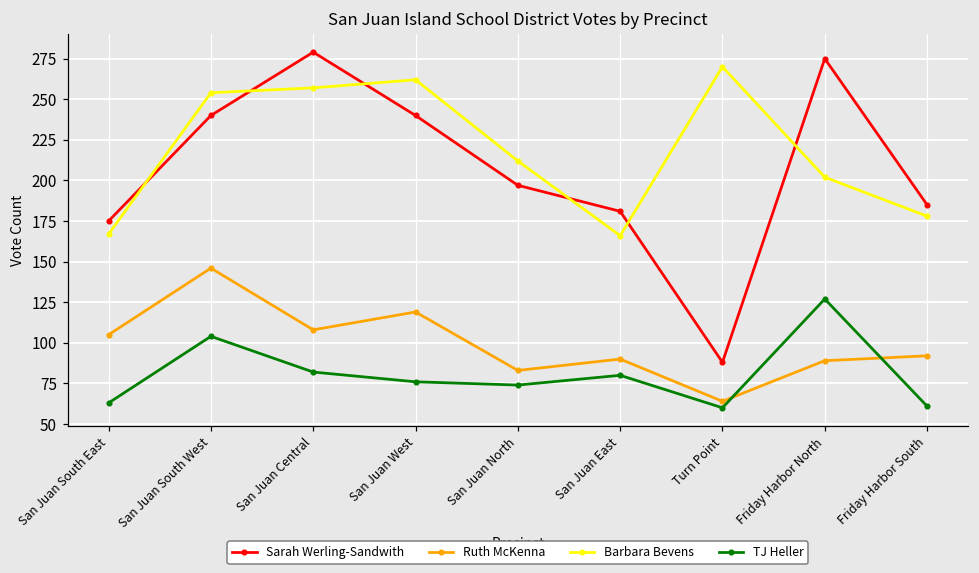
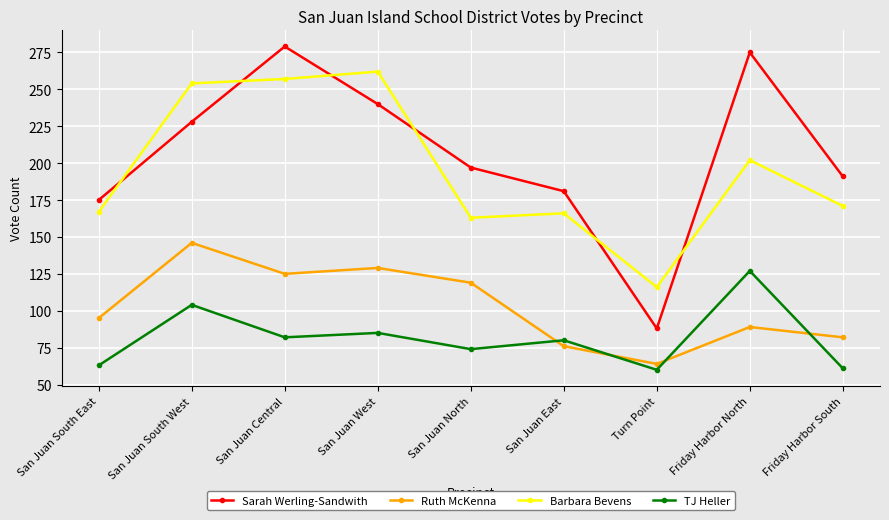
Ruth McKenna, San Juan South East: 105 -> 95
Sarah Werling-Sandwith, San Juan South West: 240 -> 228
Ruth McKenna, San Juan Central: 108 -> 125
Ruth McKenna, San Juan West: 119 -> 129
TJ Heller, San Juan West: 76 -> 85
Ruth McKenna, San Juan North: 83 -> 119
Barbara Bevens, San Juan North: 212 -> 163
Ruth McKenna, San Juan East: 90 -> 76
Barbara Bevens, Turn Point: 270 -> 116
Sarah Werling-Sandwith, Friday Harbor South: 185 -> 191
Ruth McKenna, Friday Harbor South: 92 -> 82
Barbara Bevens, Friday Harbor South: 178 -> 171
